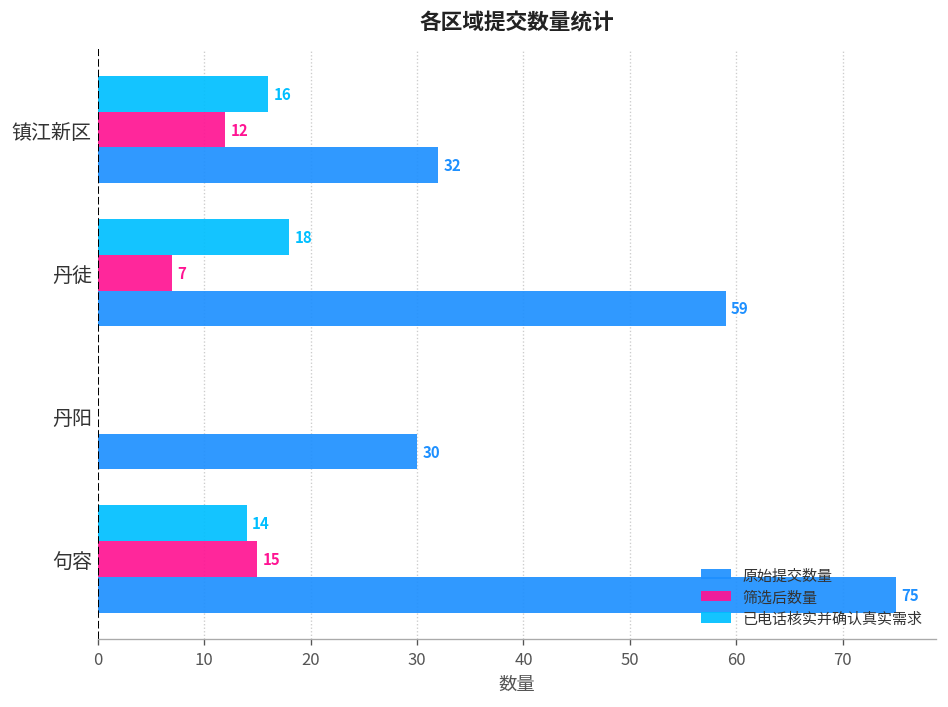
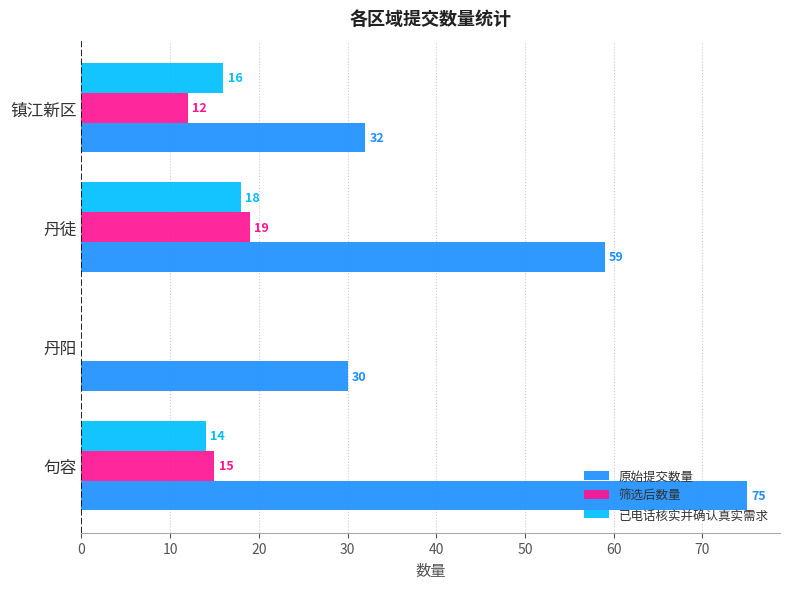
筛选后数量, 丹徒: 7 -> 19
